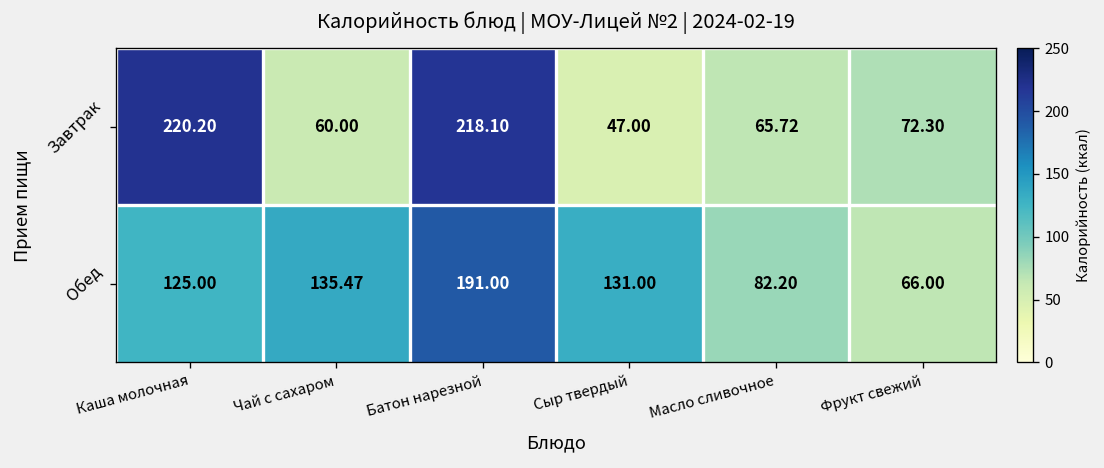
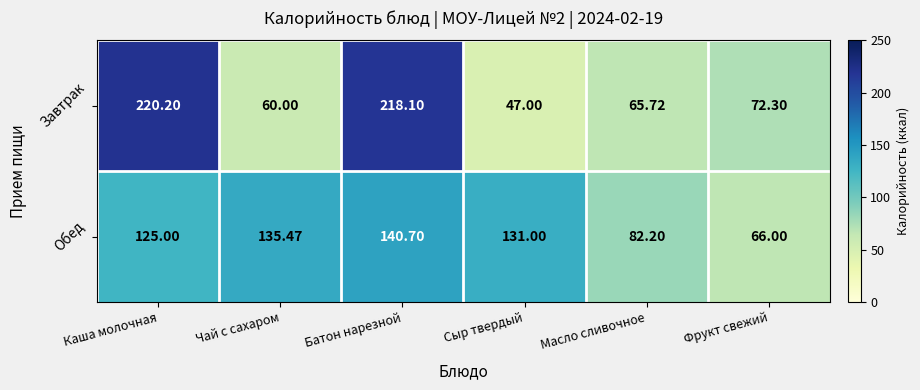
Обед, Батон нарезной: 191.00 -> 140.70
